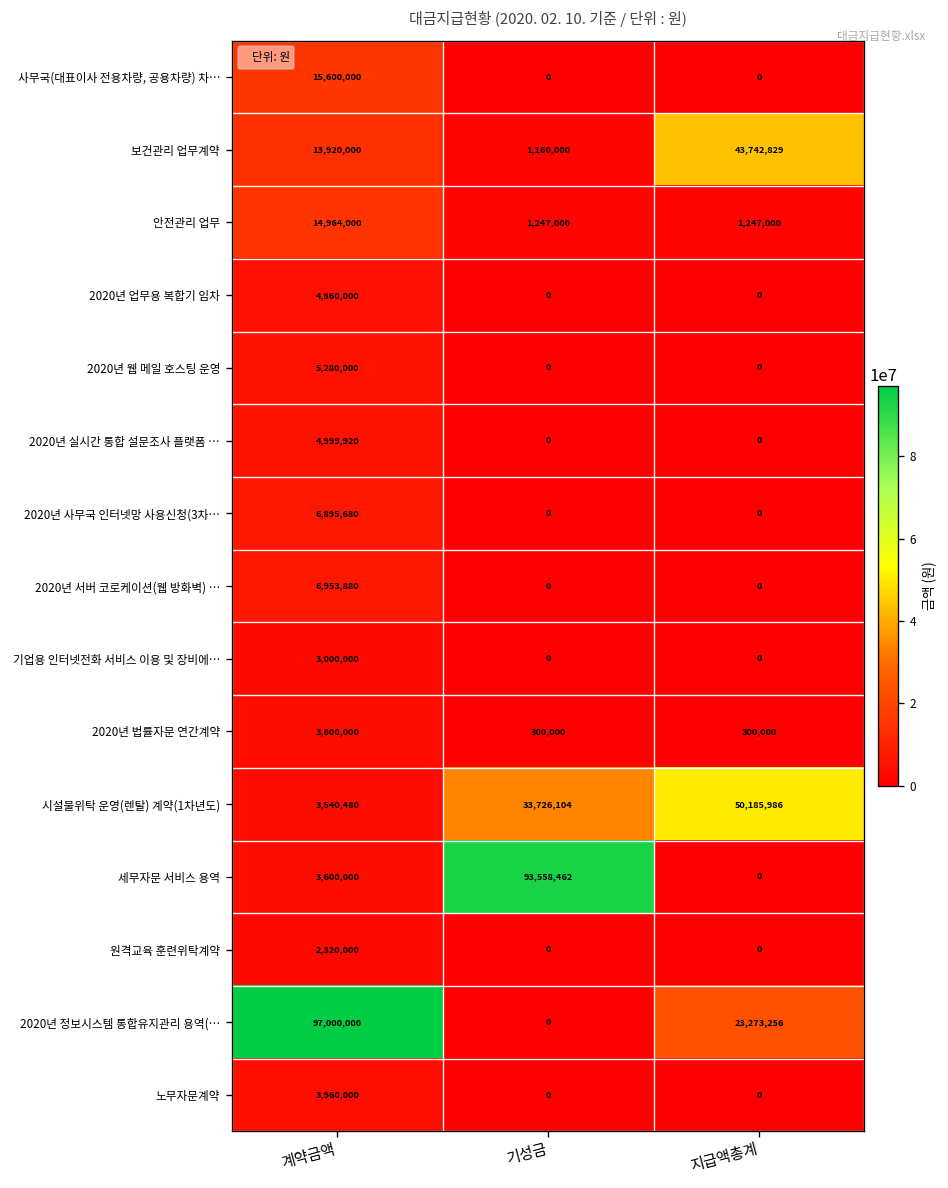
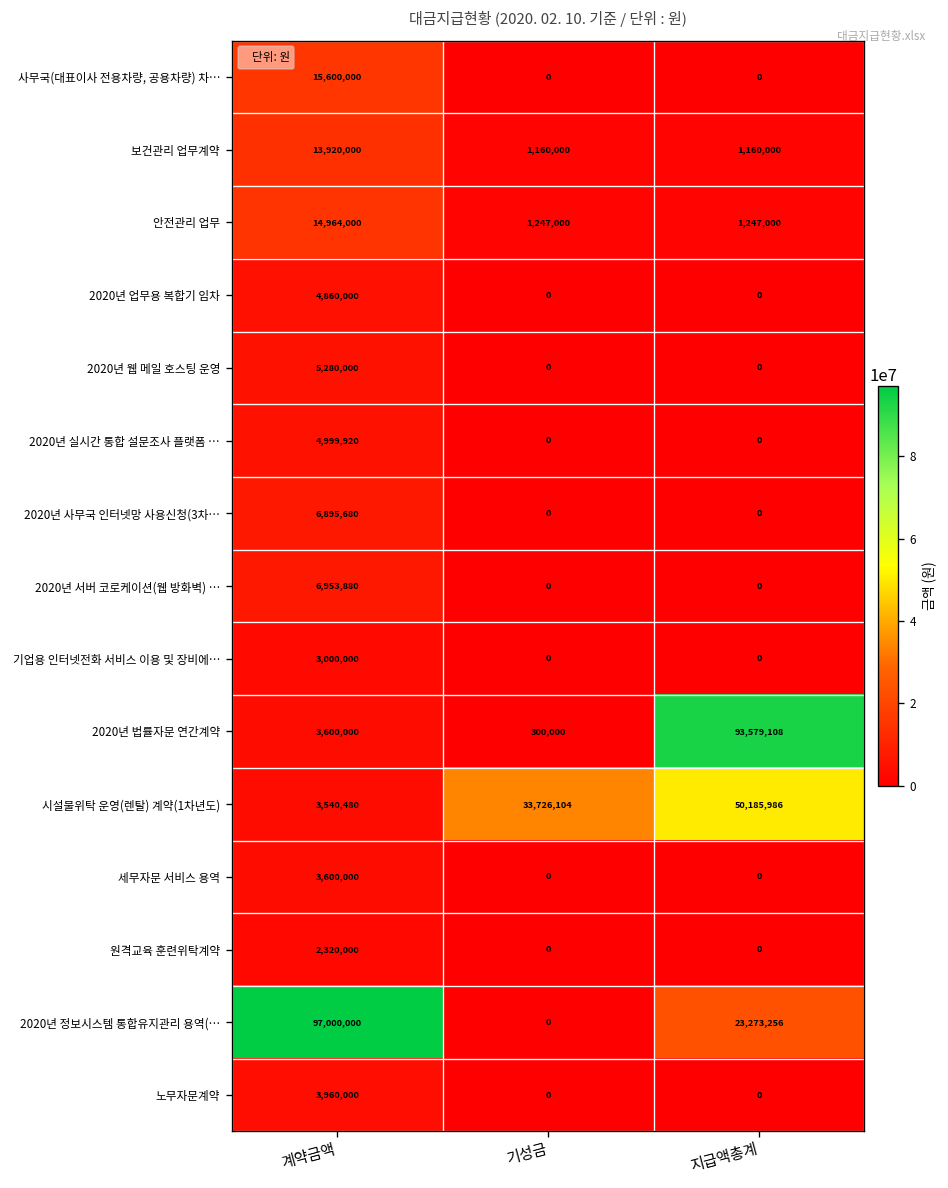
보건관리 업무계약, 지급액총계: 43,742,829 -> 1,160,000
2020년 법률자문 연간계약, 지급액총계: 300,000 -> 93,579,108
세무자문 서비스 용역, 기성금: 93,558,462 -> 0
